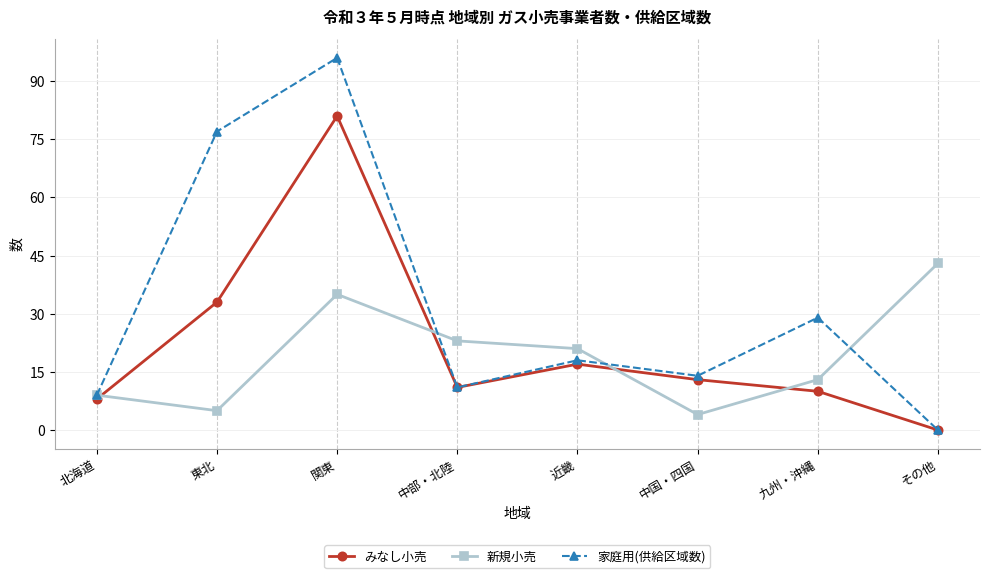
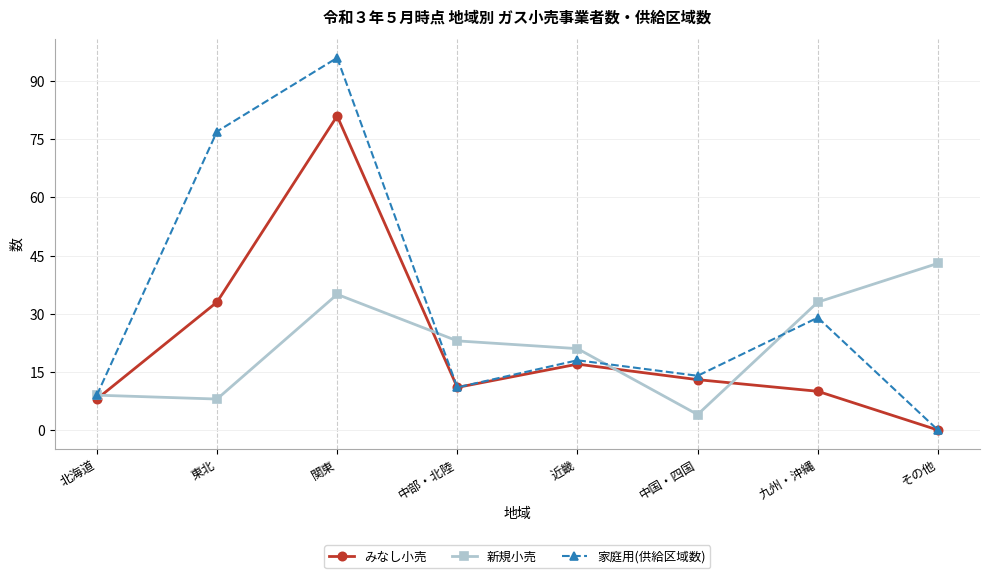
新規小売, 東北: 5 -> 8
新規小売, 九州・沖縄: 13 -> 33
